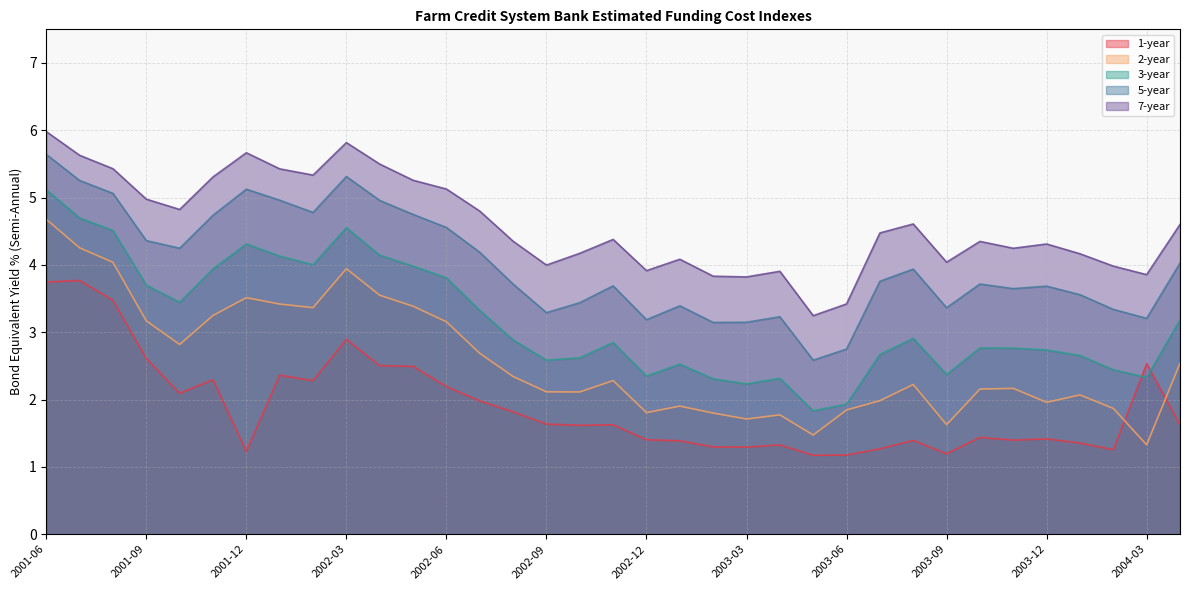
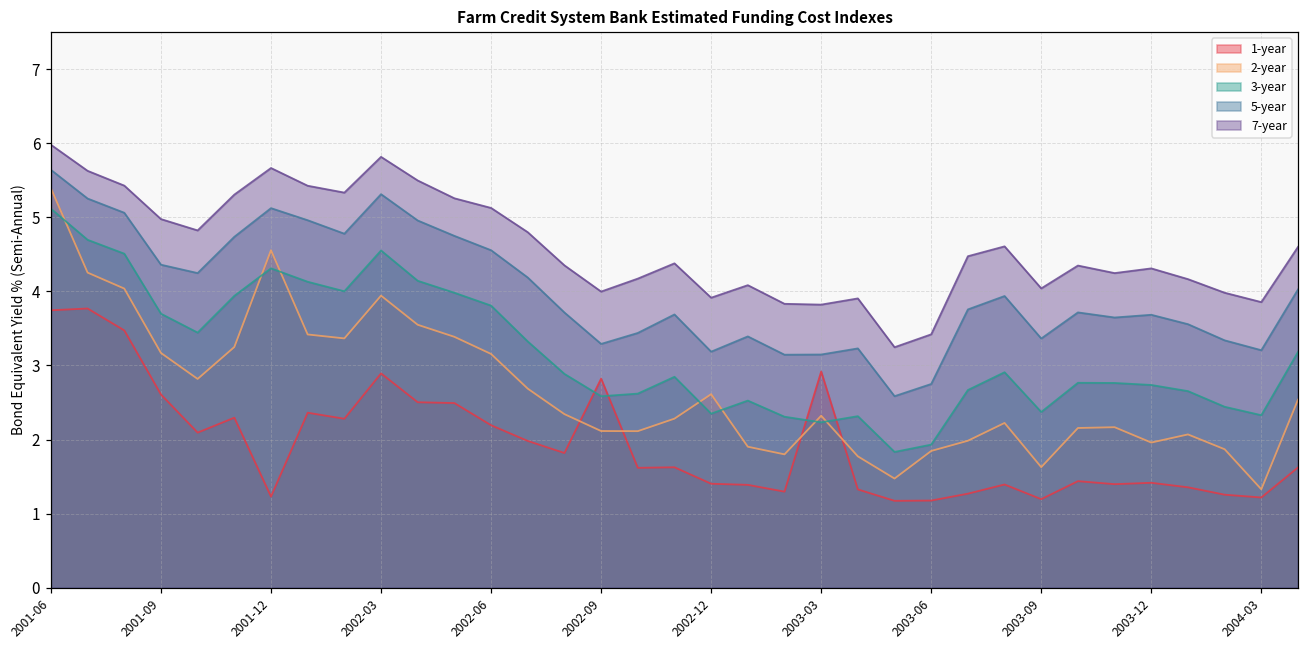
2-year, 2001-06: 4.7 -> 5.4
2-year, 2001-12: 3.5 -> 4.6
1-year, 2002-09: 1.6 -> 2.8
2-year, 2002-12: 1.8 -> 2.6
1-year, 2003-03: 1.3 -> 2.9
2-year, 2003-03: 1.7 -> 2.3
1-year, 2004-03: 2.5 -> 1.2
